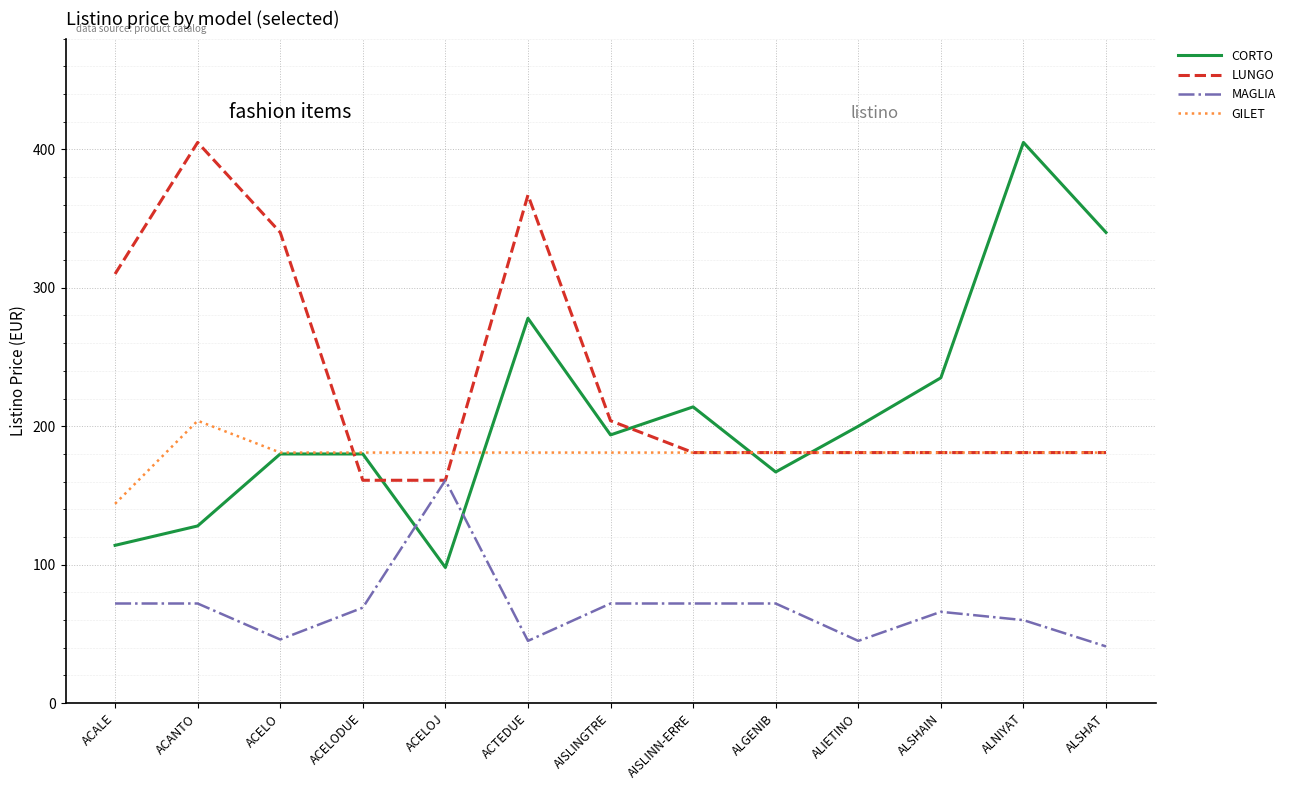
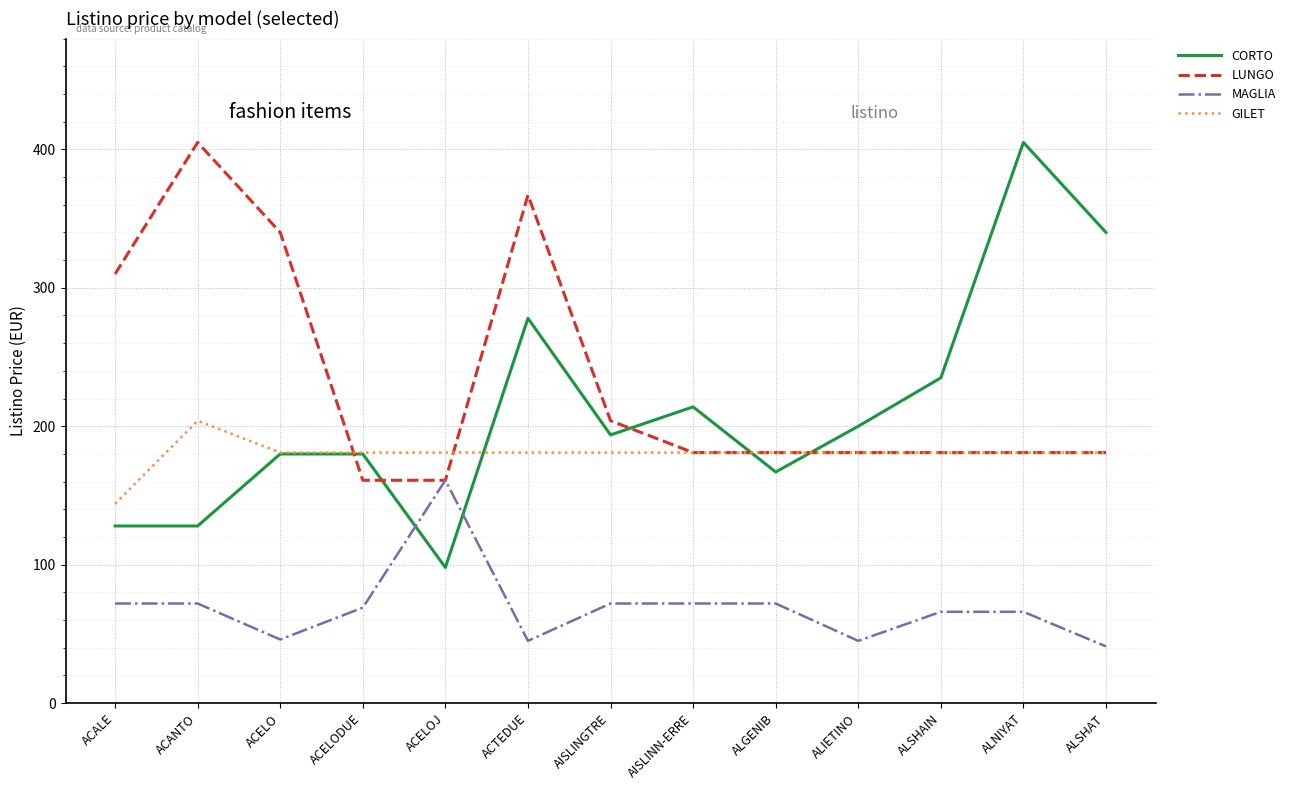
CORTO, ACALE: 114 -> 128
MAGLIA, ALNIYAT: 60 -> 66
